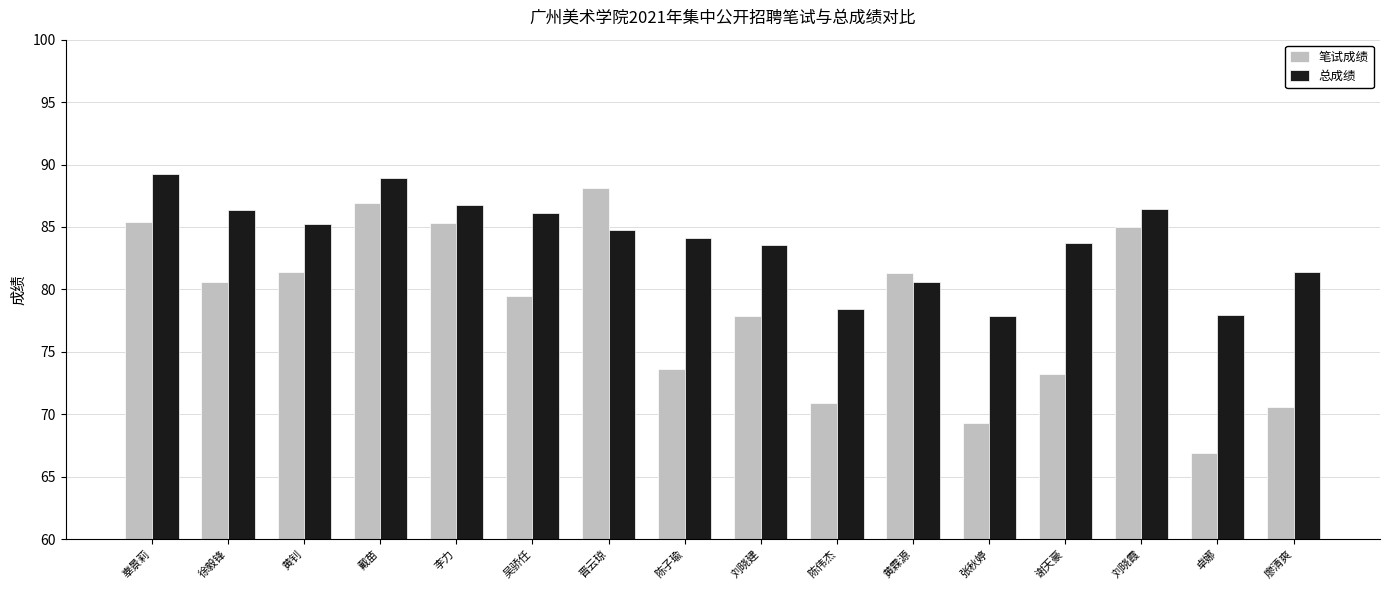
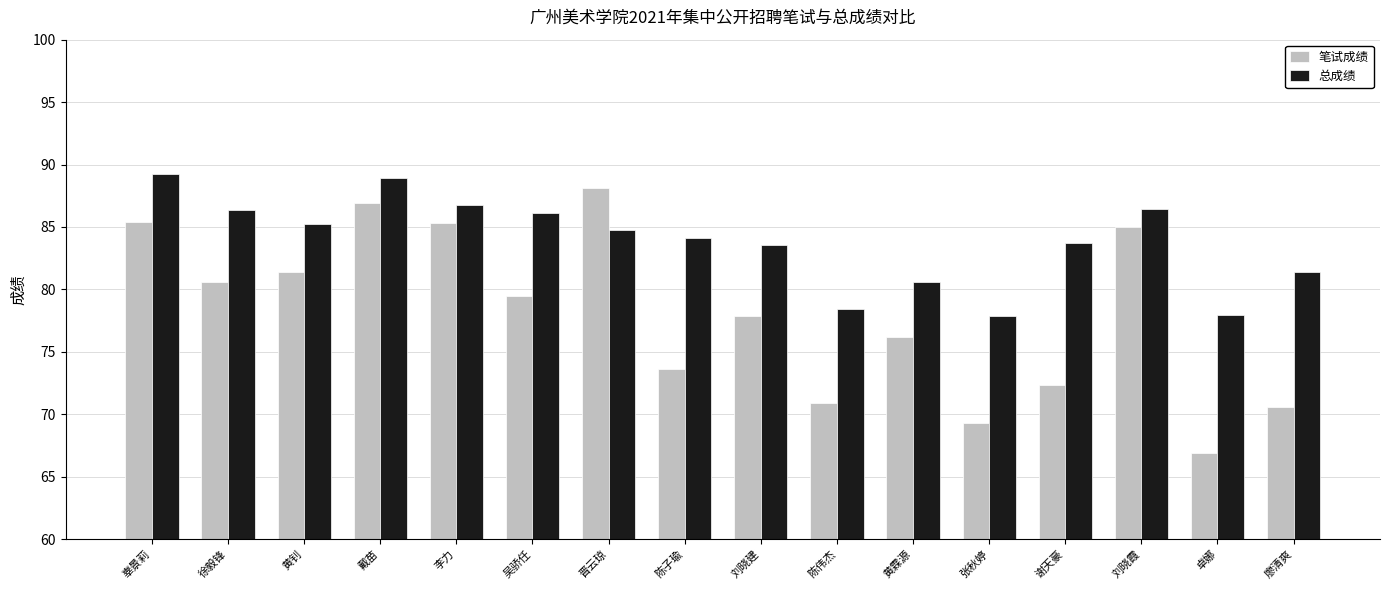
笔试成绩, 黄霖源: 81.3 -> 76.2
笔试成绩, 谢天豪: 73.2 -> 72.3
